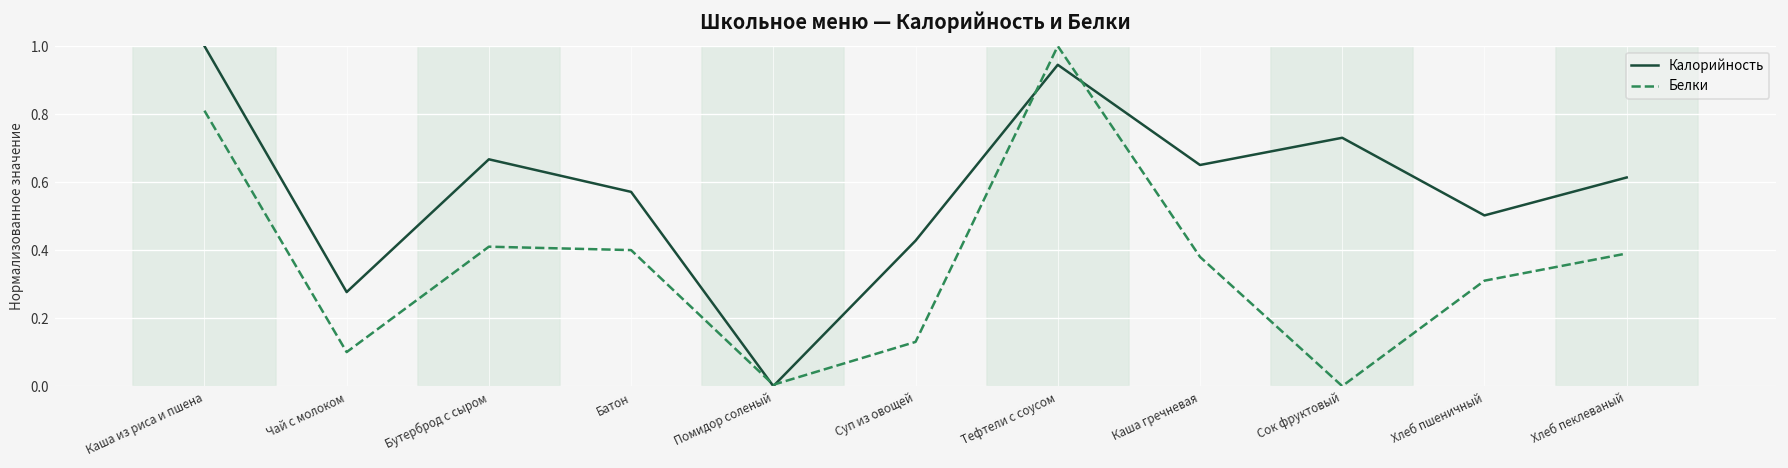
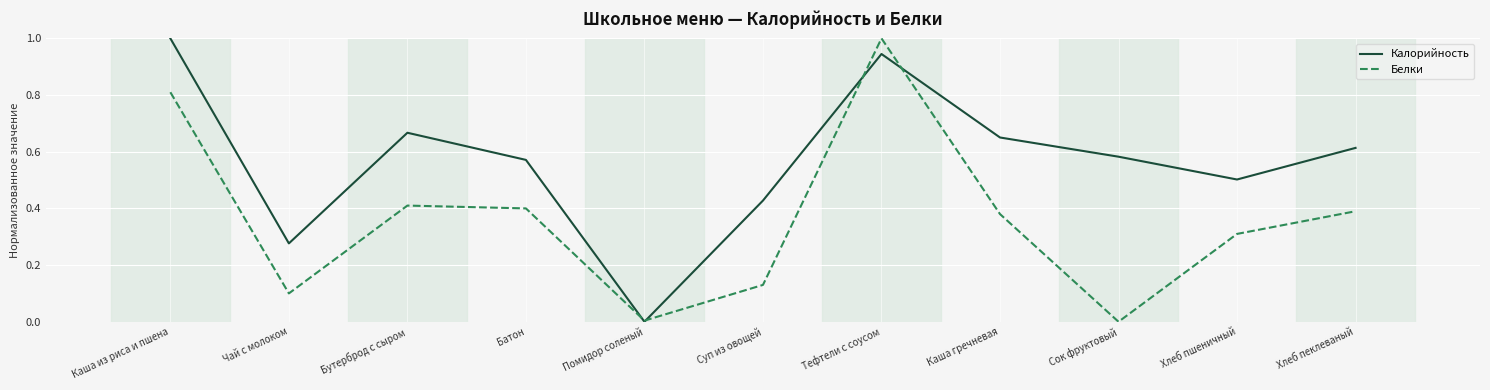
Калорийность, Сок фруктовый: 0.73 -> 0.58
